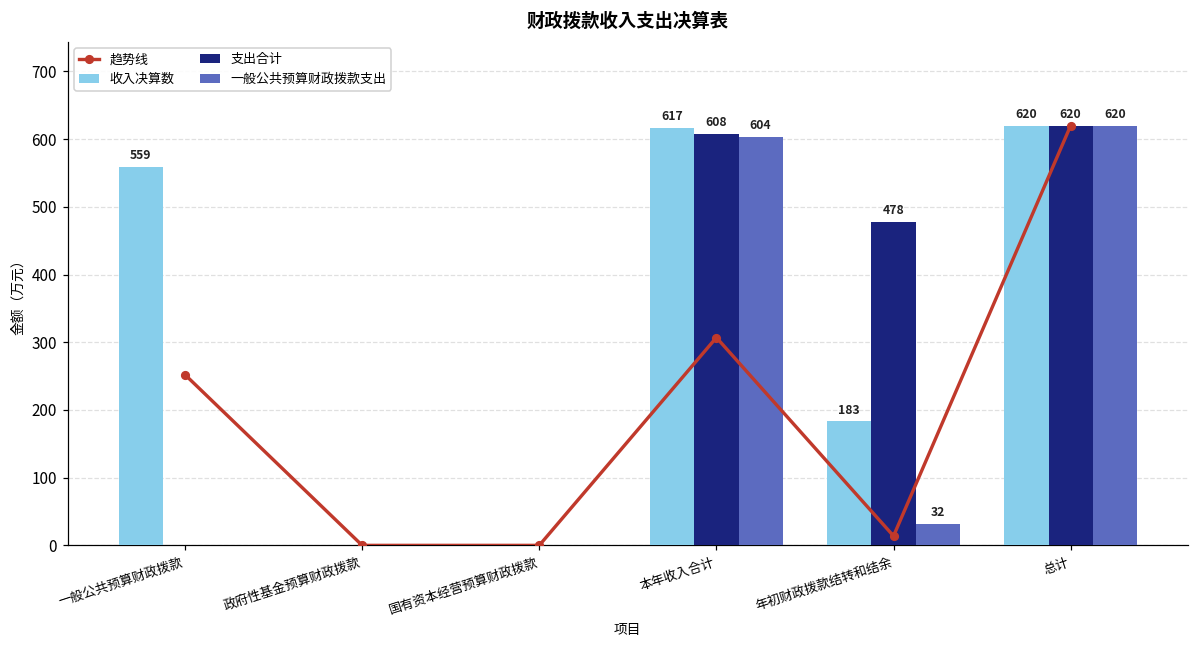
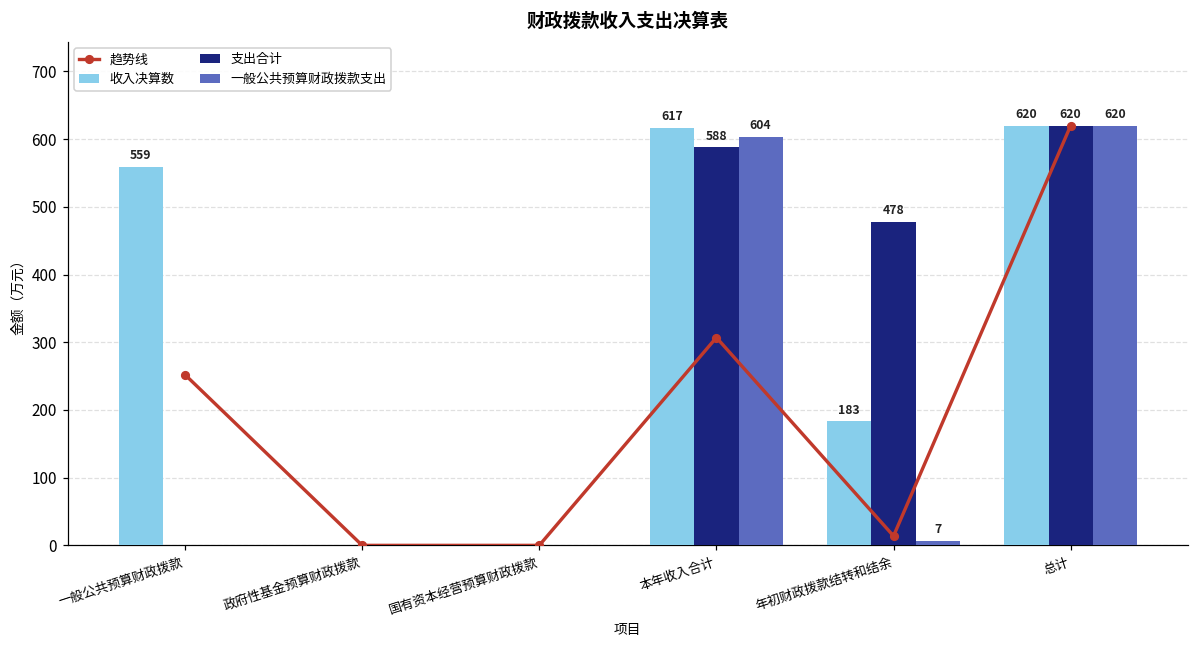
支出合计, 本年收入合计: 608 -> 588
一般公共预算财政拨款支出, 年初财政拨款结转和结余: 32 -> 7
